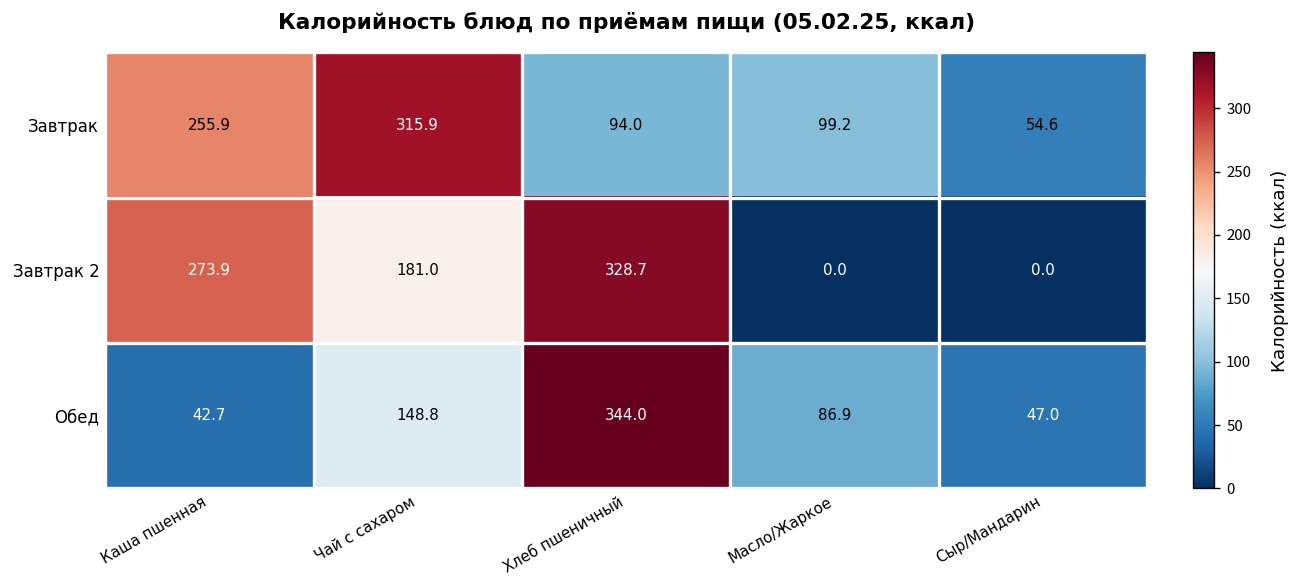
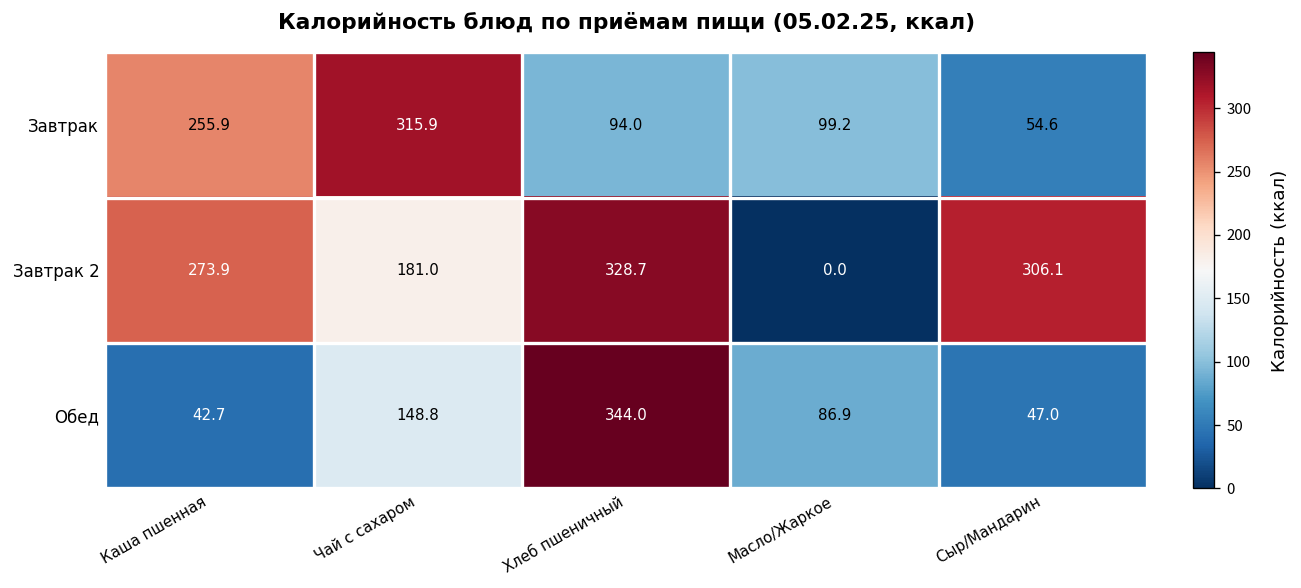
Завтрак 2, Сыр/Мандарин: 0.0 -> 306.1
